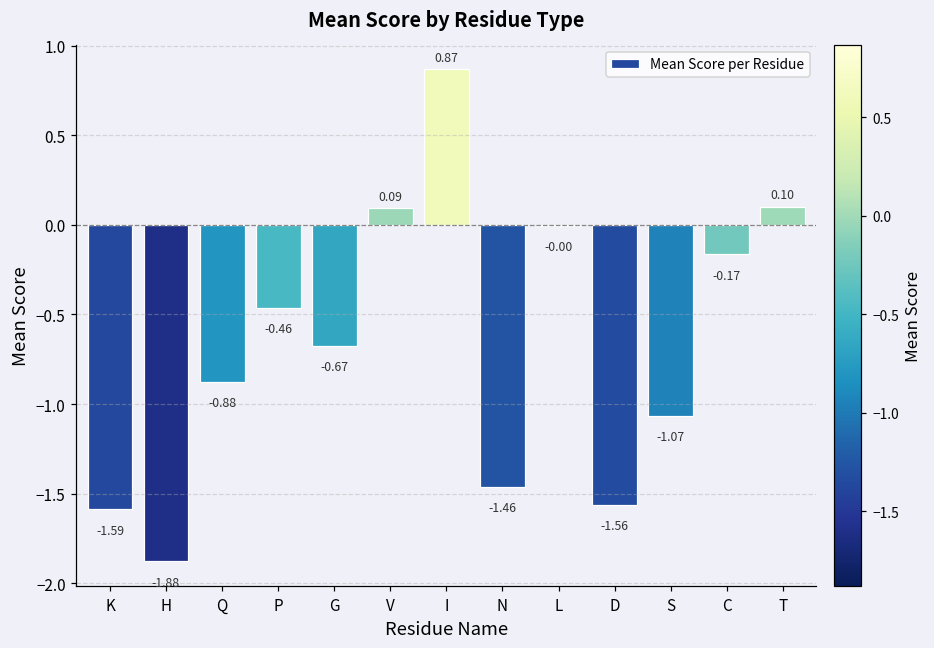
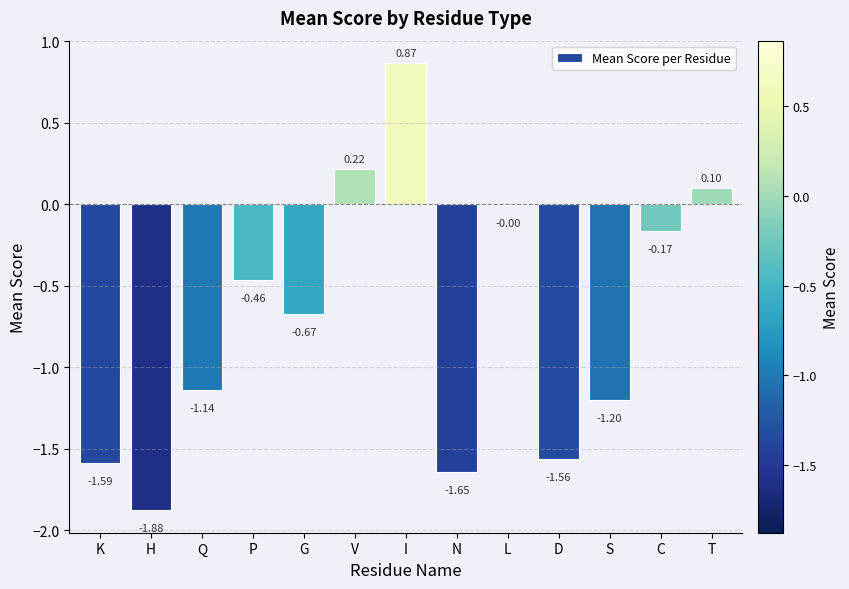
Q: -0.88 -> -1.14
V: 0.09 -> 0.22
N: -1.46 -> -1.65
S: -1.07 -> -1.20
